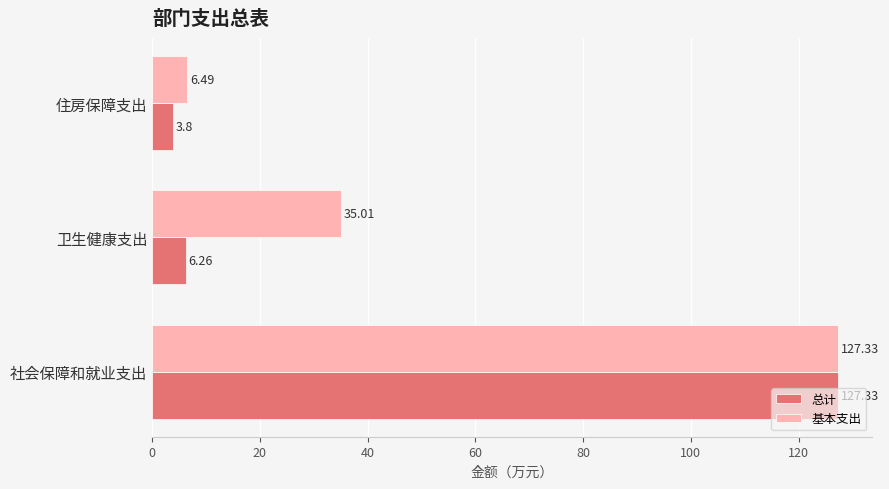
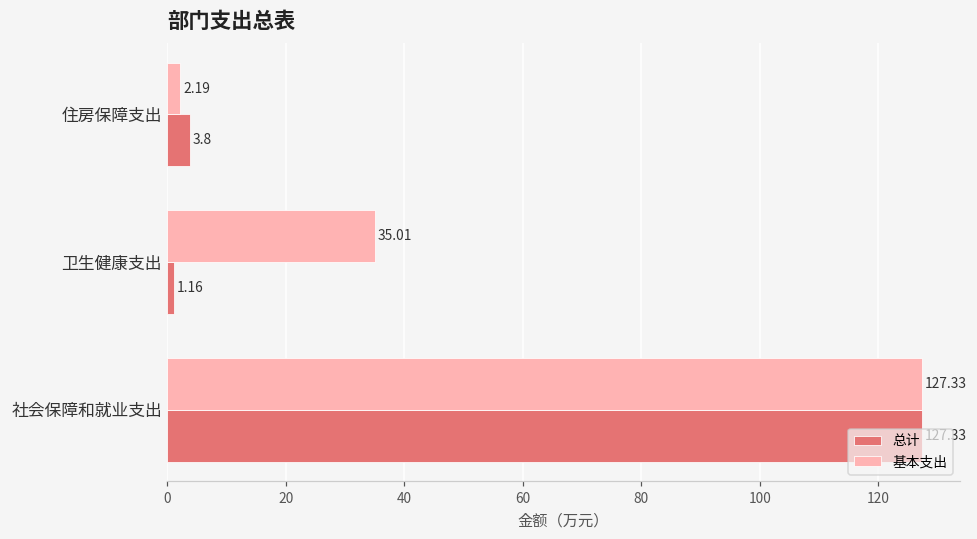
基本支出, 住房保障支出: 6.49 -> 2.19
总计, 卫生健康支出: 6.26 -> 1.16
